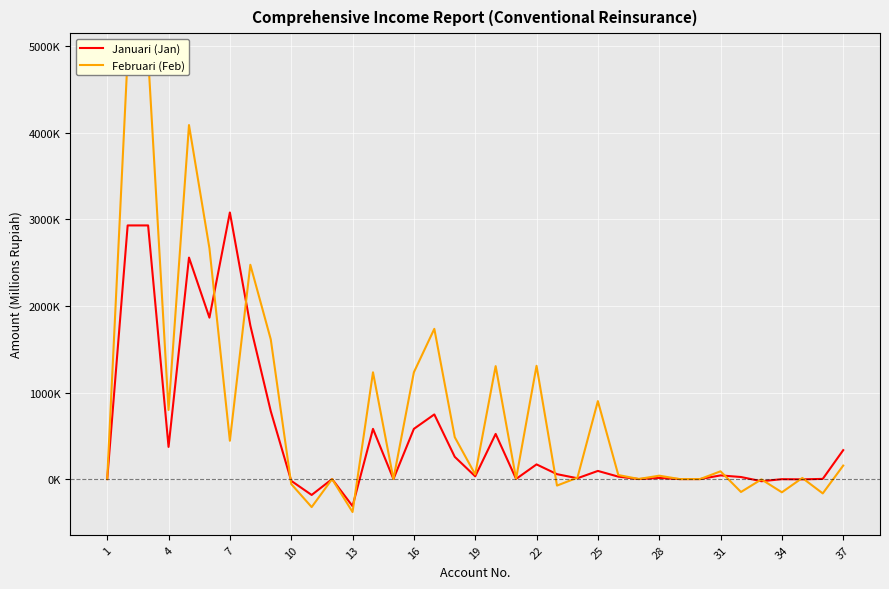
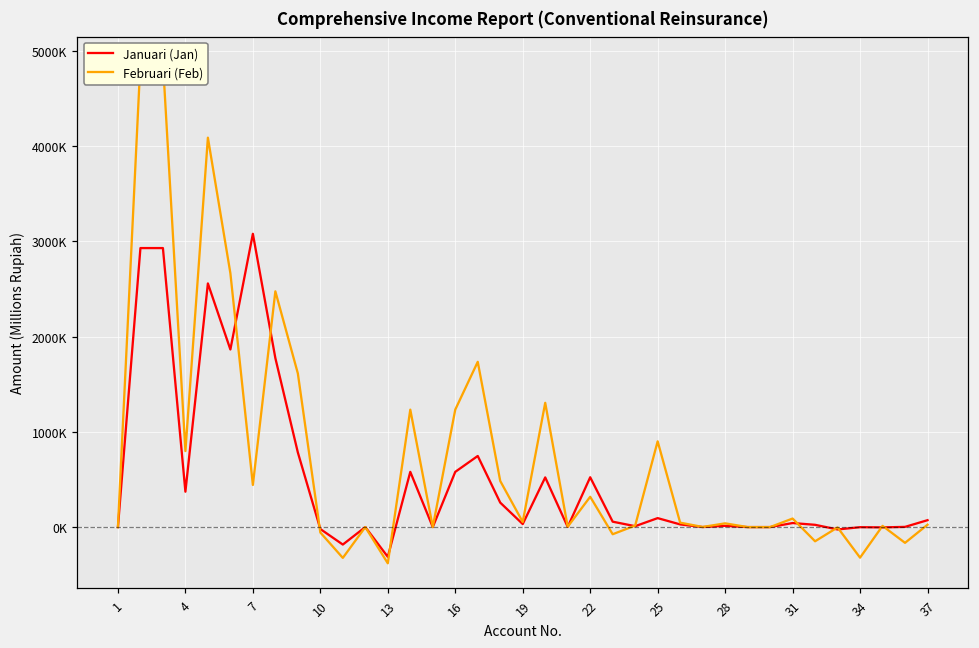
Januari (Jan), 22: 200000 -> 500000
Februari (Feb), 22: 1300000 -> 300000
Februari (Feb), 34: -200000 -> -300000
Januari (Jan), 37: 300000 -> 100000
Februari (Feb), 37: 200000 -> 0
